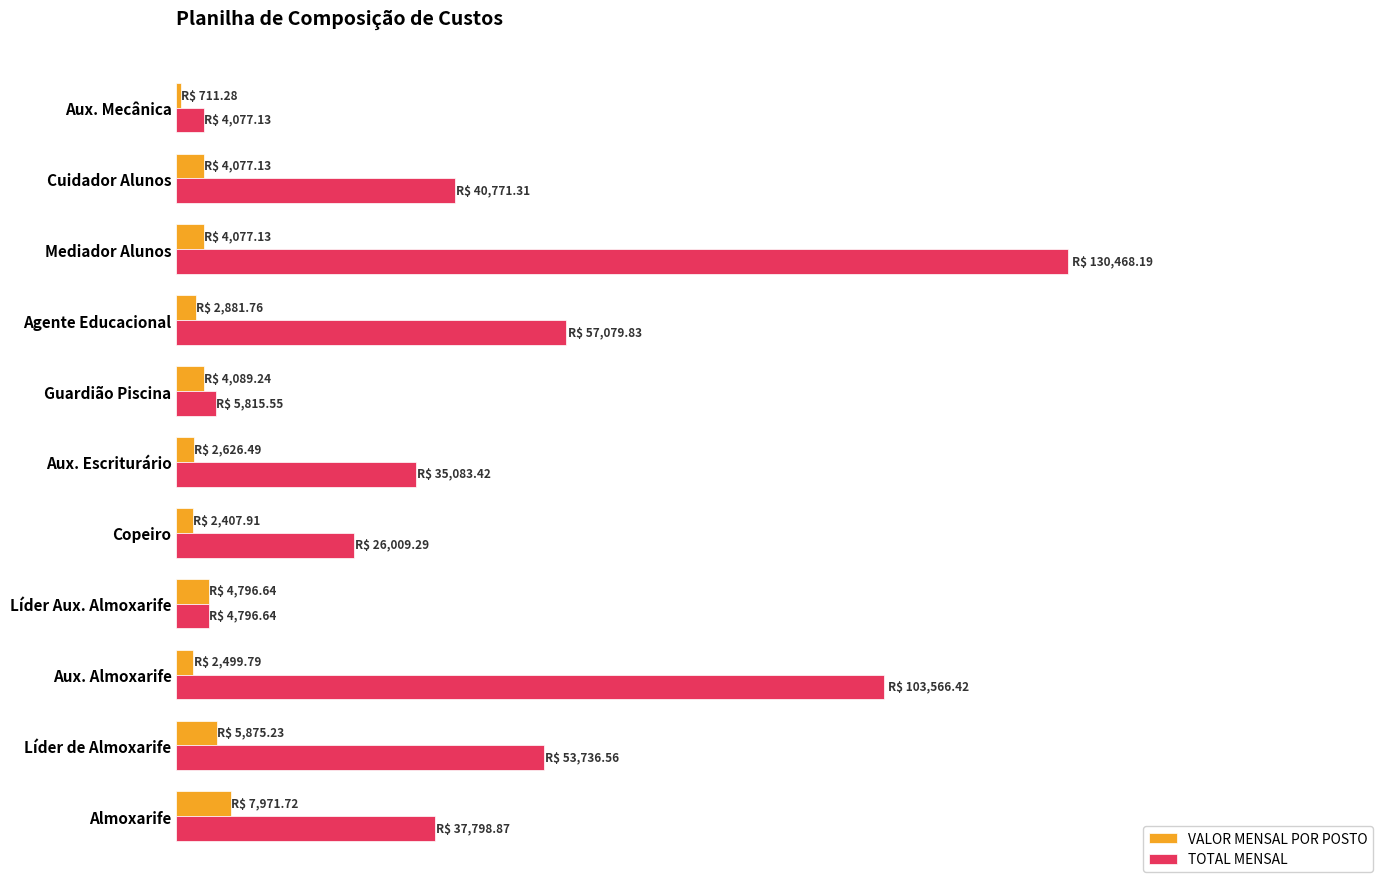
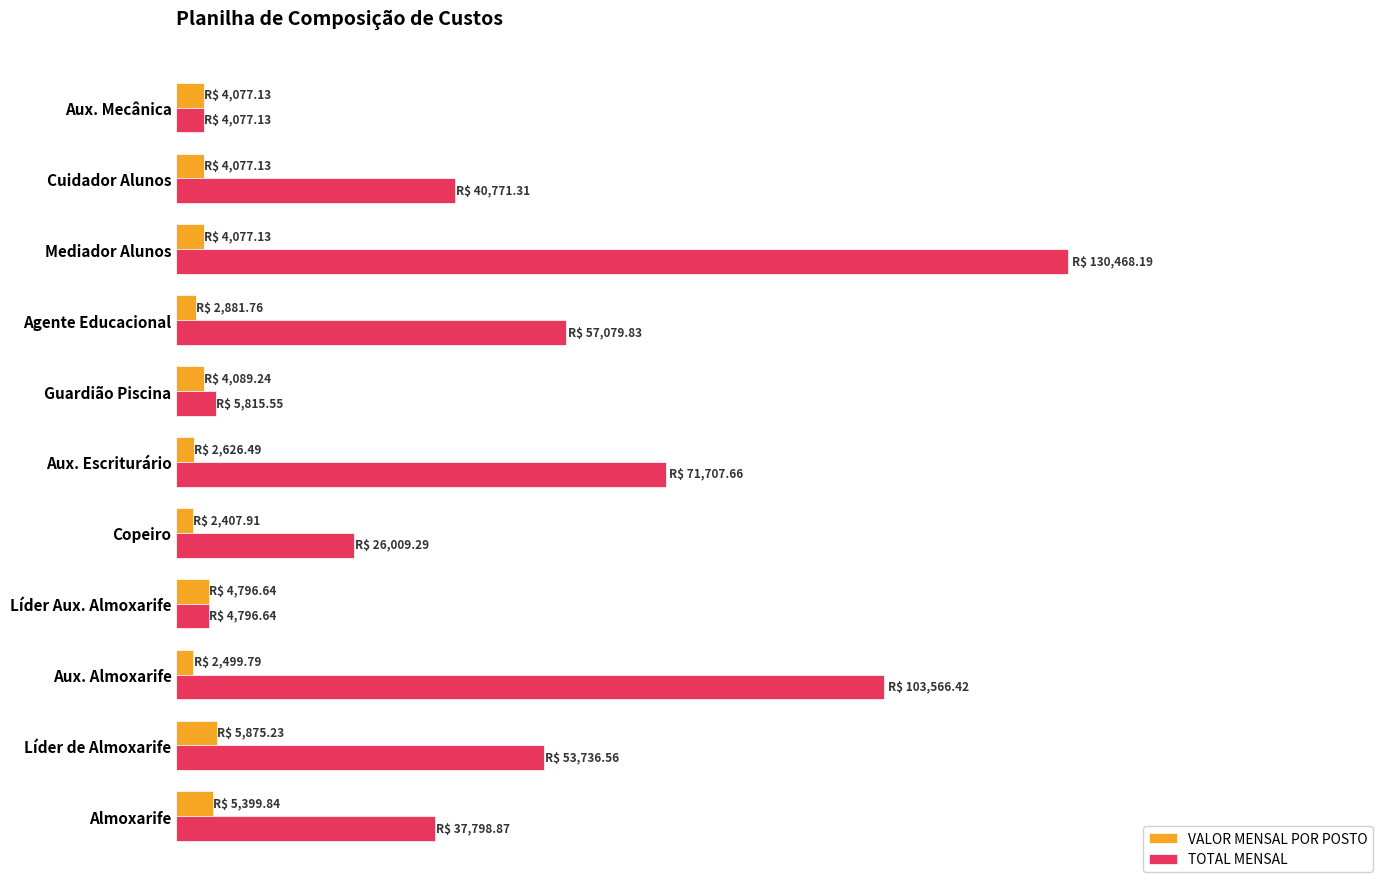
VALOR MENSAL POR POSTO, Aux. Mecânica: 711.28 -> 4,077.13
TOTAL MENSAL, Aux. Escriturário: 35,083.42 -> 71,707.66
VALOR MENSAL POR POSTO, Almoxarife: 7,971.72 -> 5,399.84
